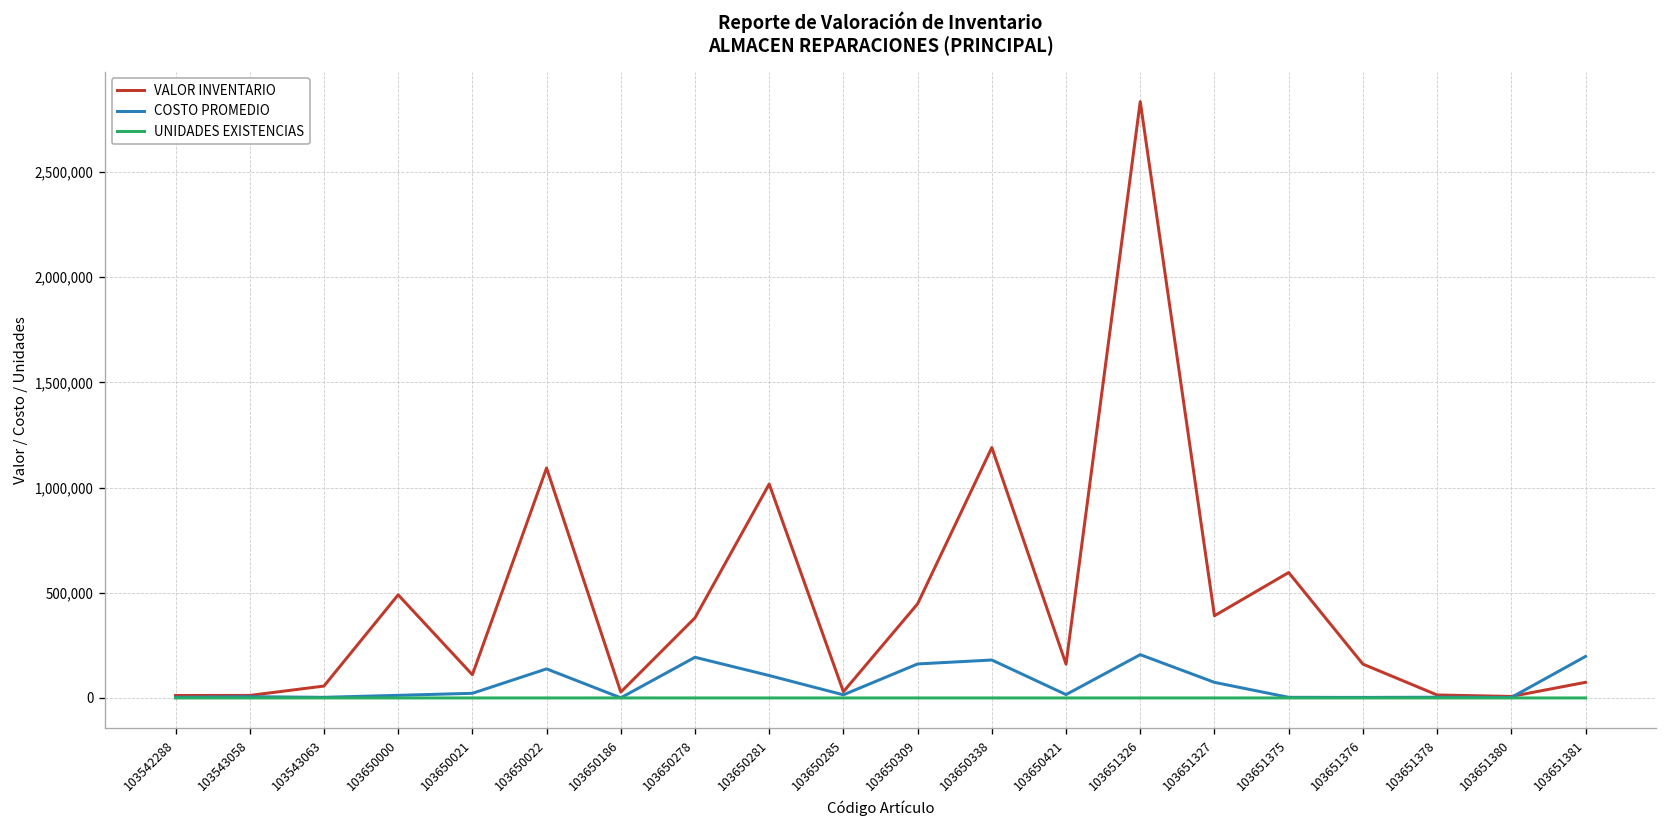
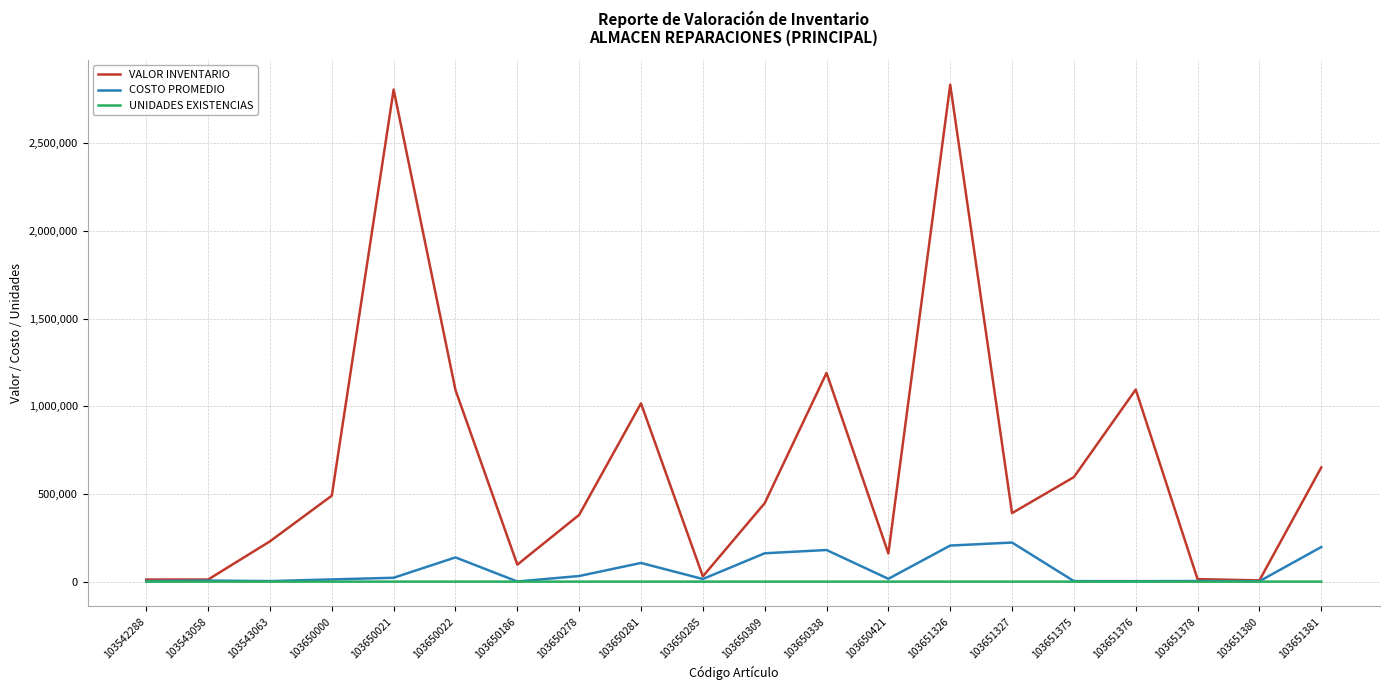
VALOR INVENTARIO, 103543063: 60,000 -> 230,000
VALOR INVENTARIO, 103650021: 110,000 -> 2,810,000
VALOR INVENTARIO, 103650186: 30,000 -> 100,000
COSTO PROMEDIO, 103650278: 190,000 -> 30,000
COSTO PROMEDIO, 103651327: 70,000 -> 220,000
VALOR INVENTARIO, 103651376: 160,000 -> 1,100,000
VALOR INVENTARIO, 103651381: 70,000 -> 650,000
